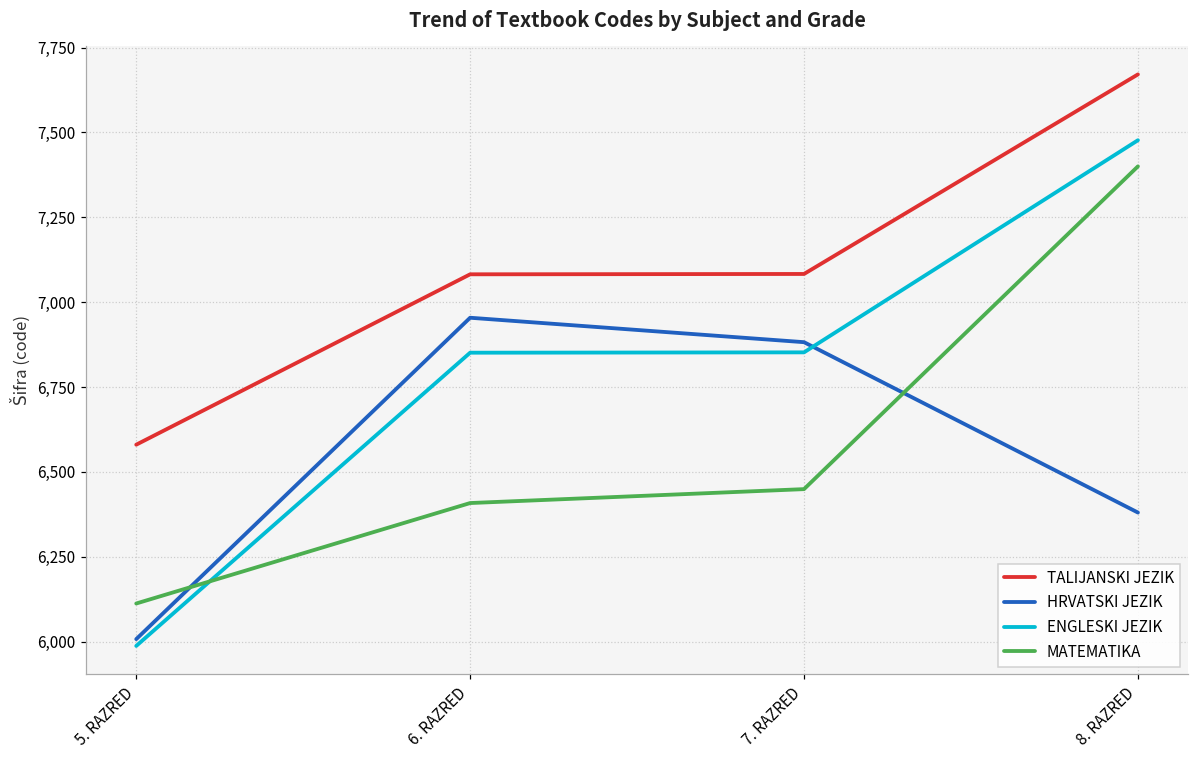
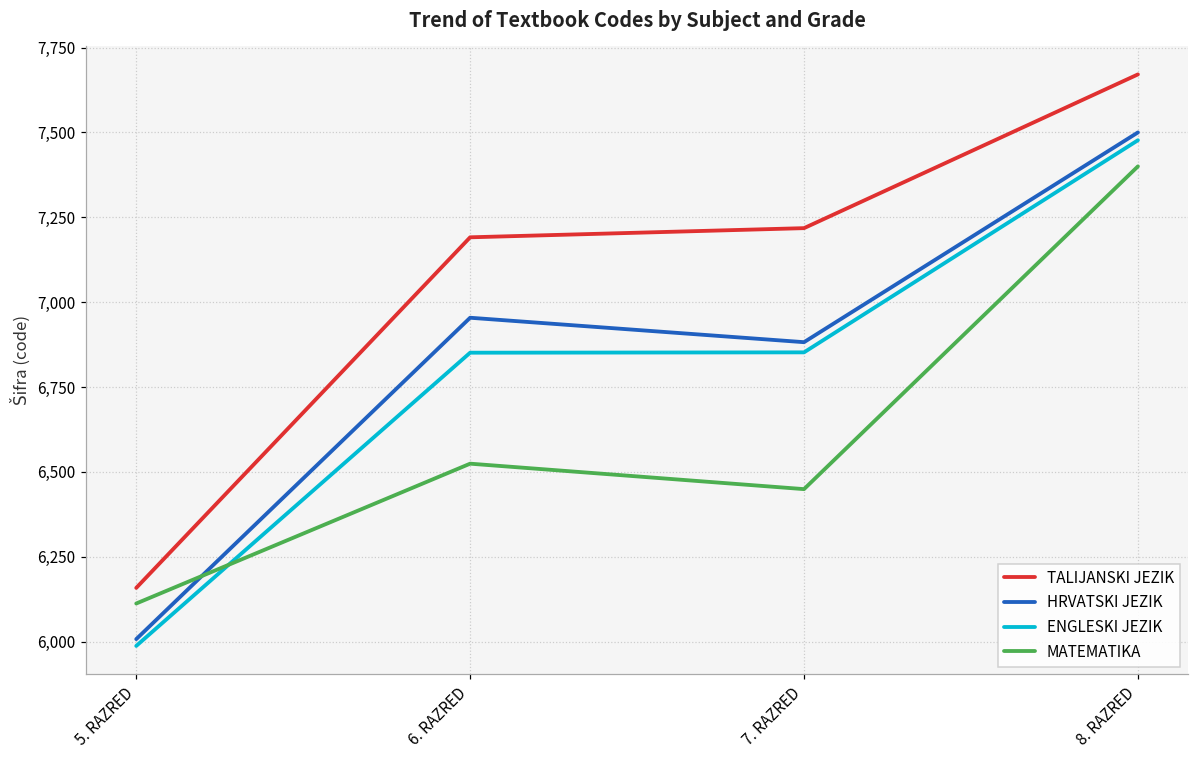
TALIJANSKI JEZIK, 5. RAZRED: 6,580 -> 6,160
TALIJANSKI JEZIK, 6. RAZRED: 7,080 -> 7,190
MATEMATIKA, 6. RAZRED: 6,410 -> 6,520
TALIJANSKI JEZIK, 7. RAZRED: 7,080 -> 7,220
HRVATSKI JEZIK, 8. RAZRED: 6,380 -> 7,500
